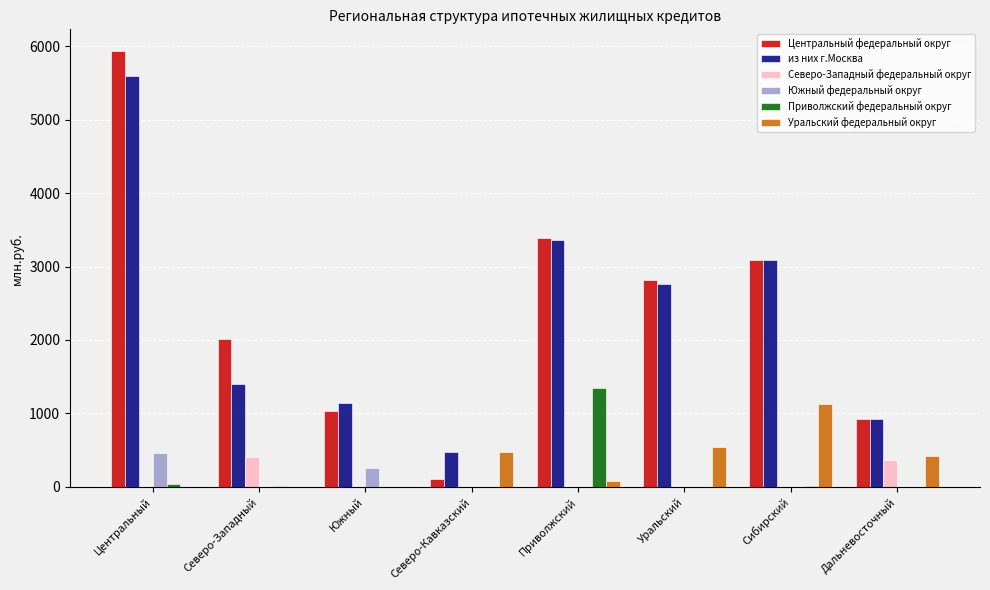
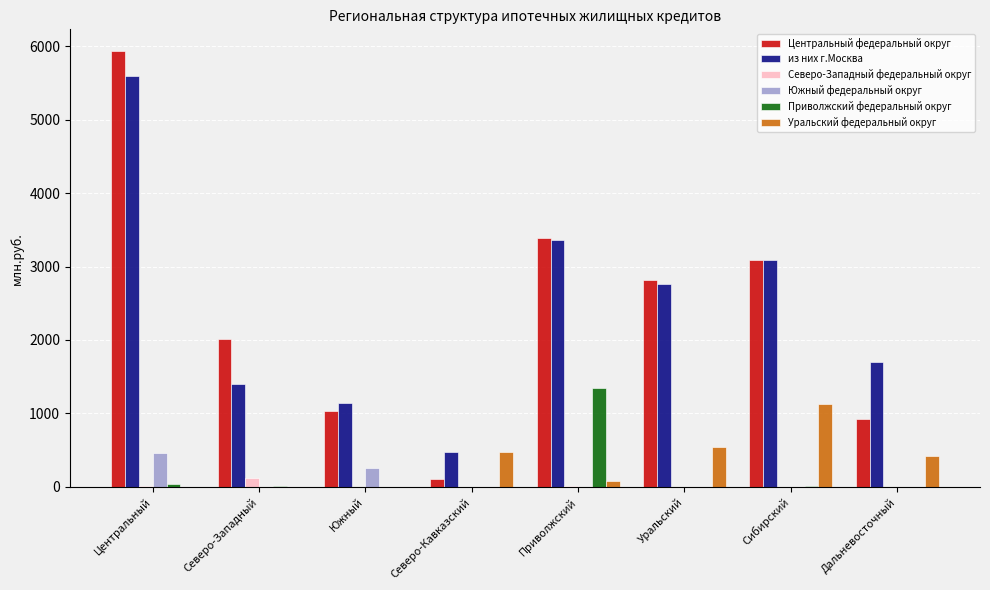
Северо-Западный федеральный округ, Северо-Западный: 400 -> 100
из них г.Москва, Дальневосточный: 900 -> 1700
Северо-Западный федеральный округ, Дальневосточный: 400 -> 0
